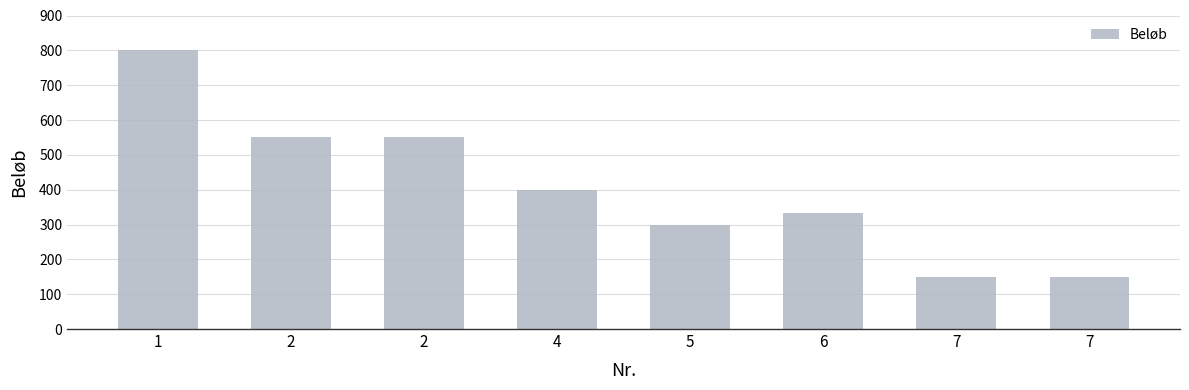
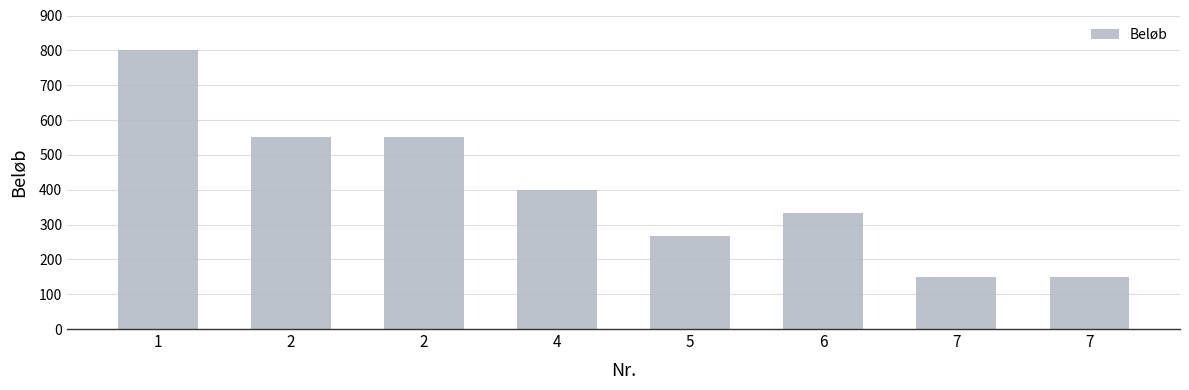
5: 300 -> 270
